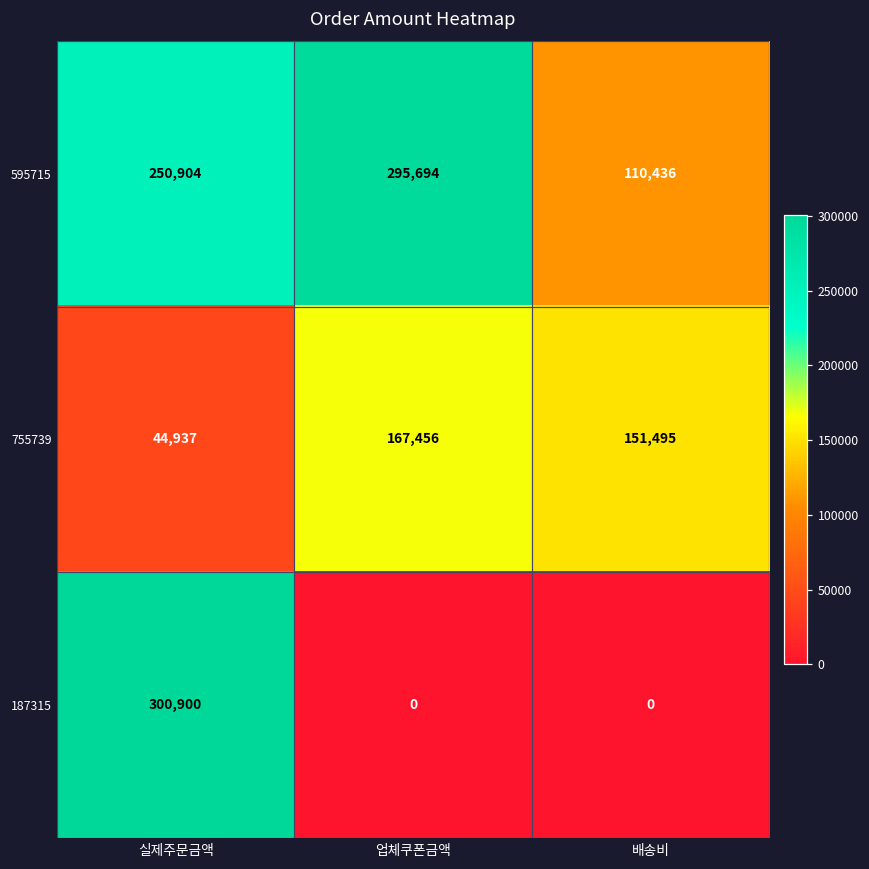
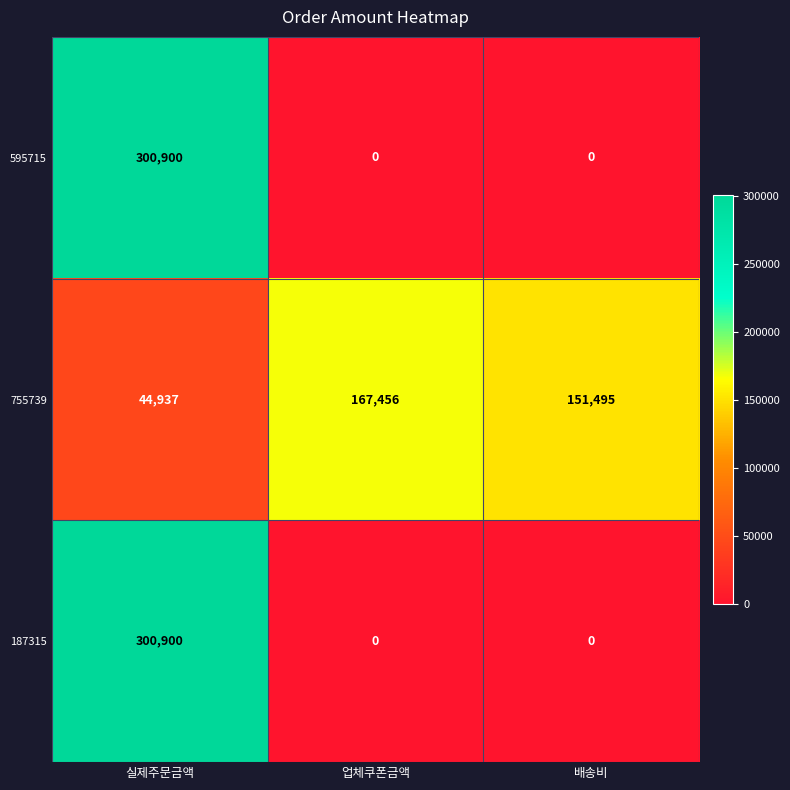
595715, 실제주문금액: 250,904 -> 300,900
595715, 업체쿠폰금액: 295,694 -> 0
595715, 배송비: 110,436 -> 0
